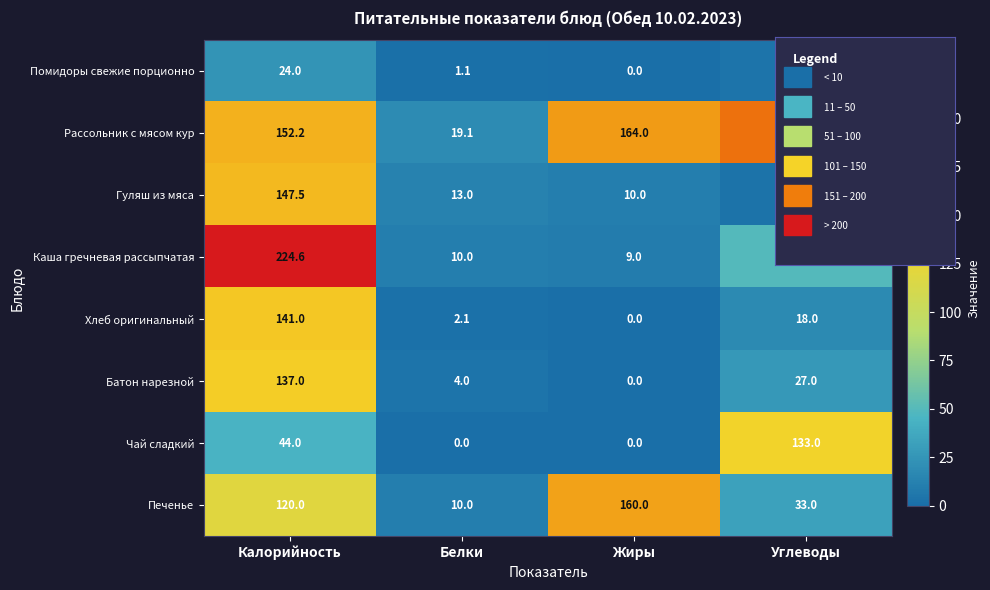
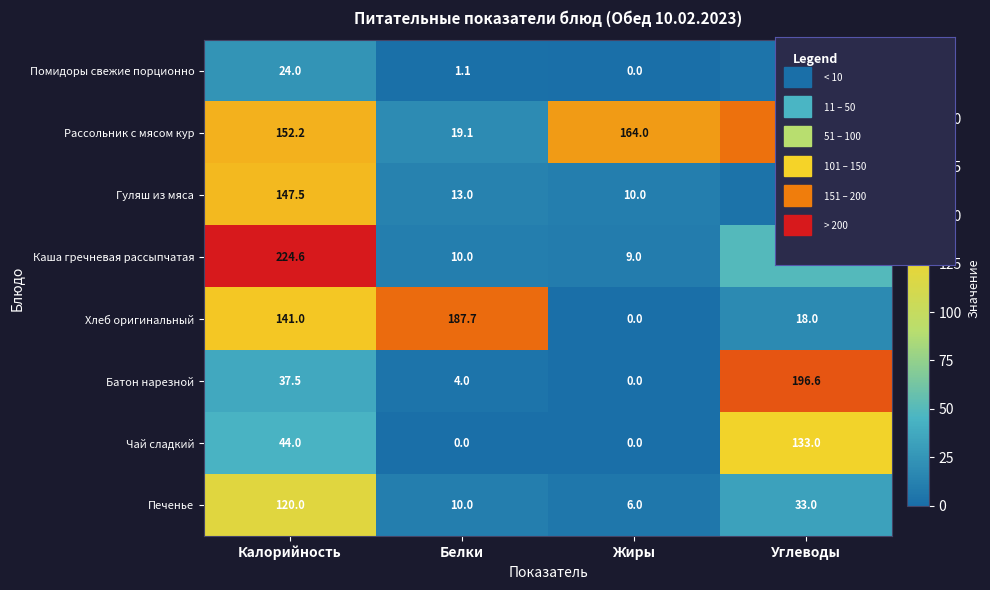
Хлеб оригинальный, Белки: 2.1 -> 187.7
Батон нарезной, Калорийность: 137.0 -> 37.5
Батон нарезной, Углеводы: 27.0 -> 196.6
Печенье, Жиры: 160.0 -> 6.0
